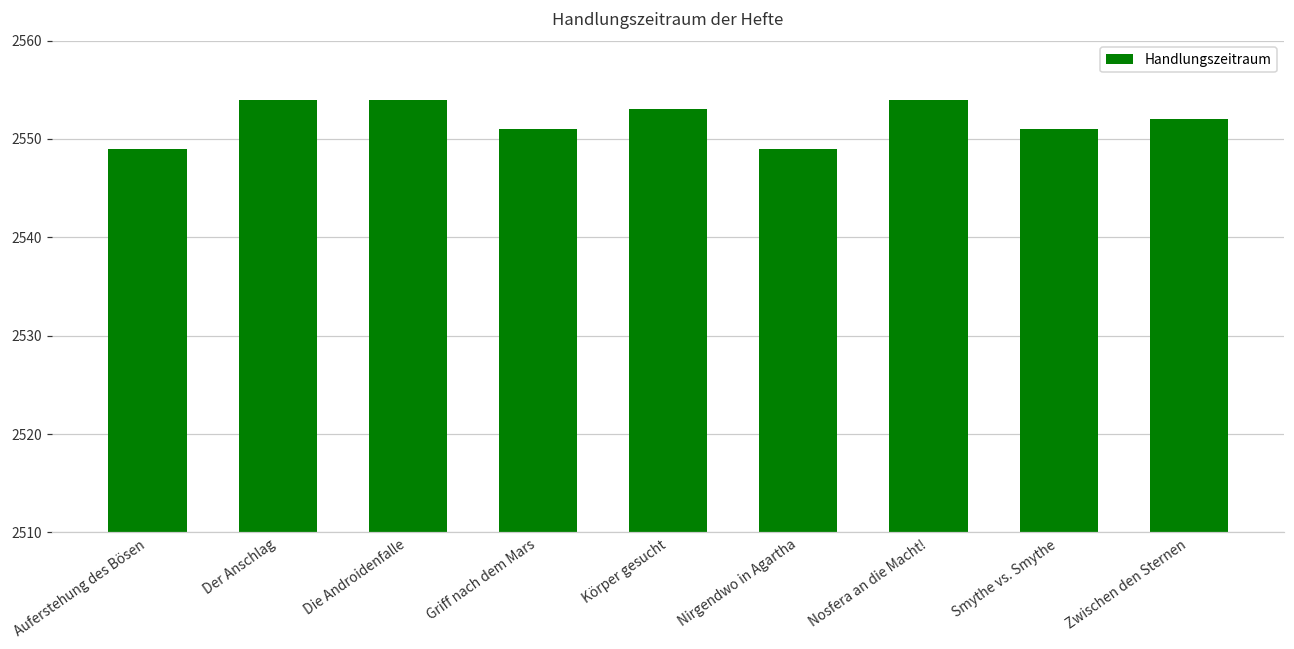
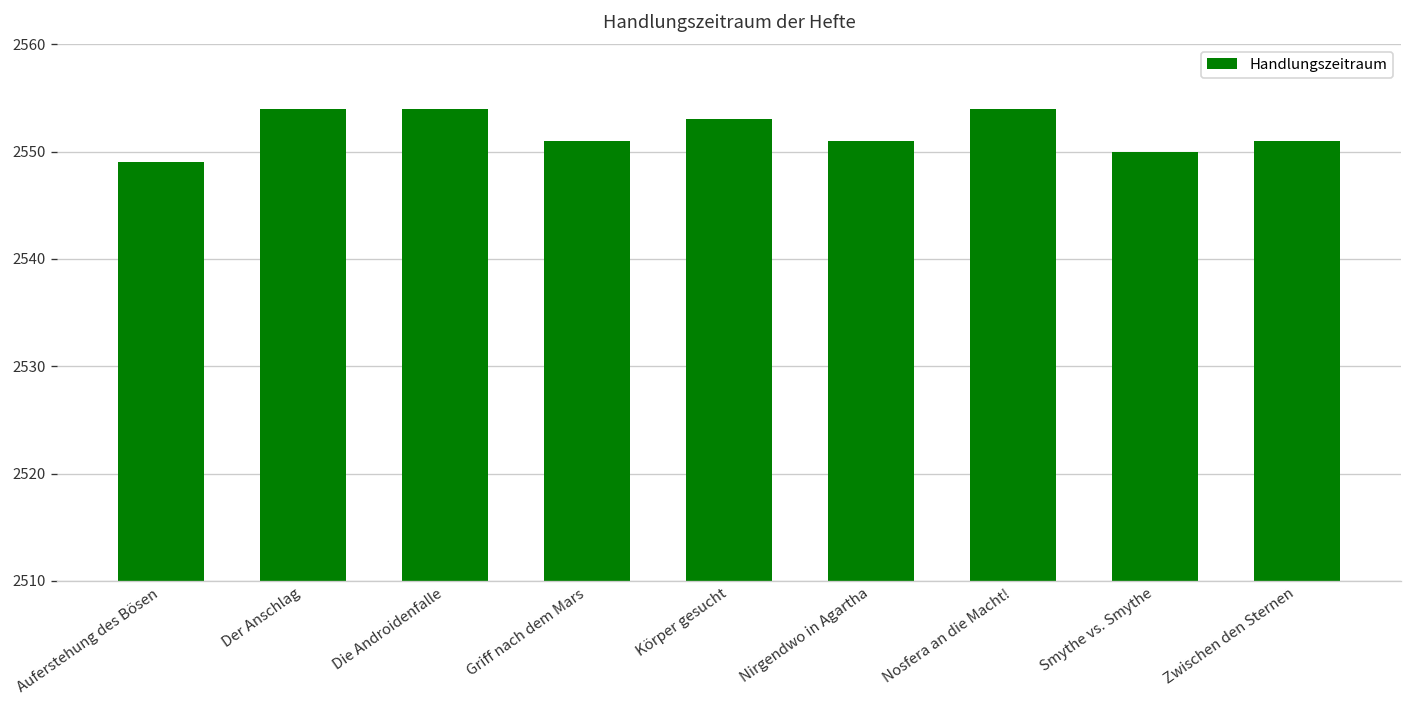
Nirgendwo in Agartha: 2549 -> 2551
Smythe vs. Smythe: 2551 -> 2550
Zwischen den Sternen: 2552 -> 2551
